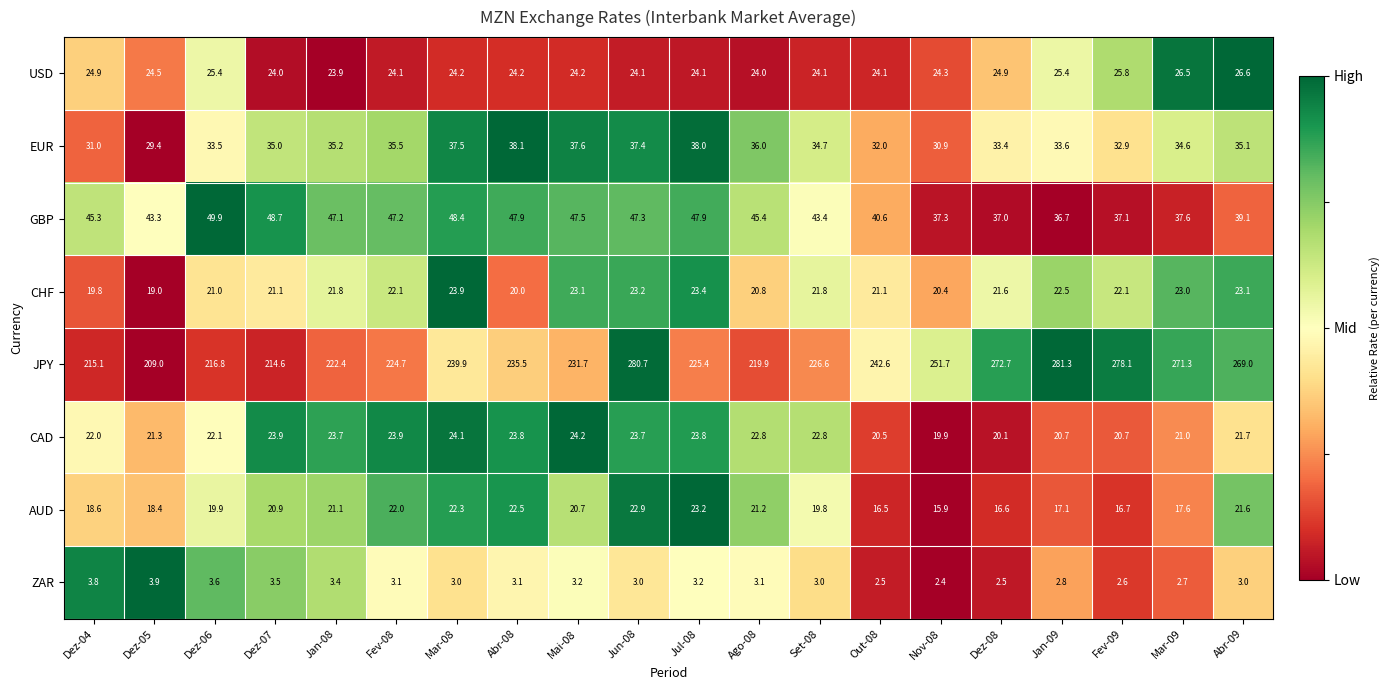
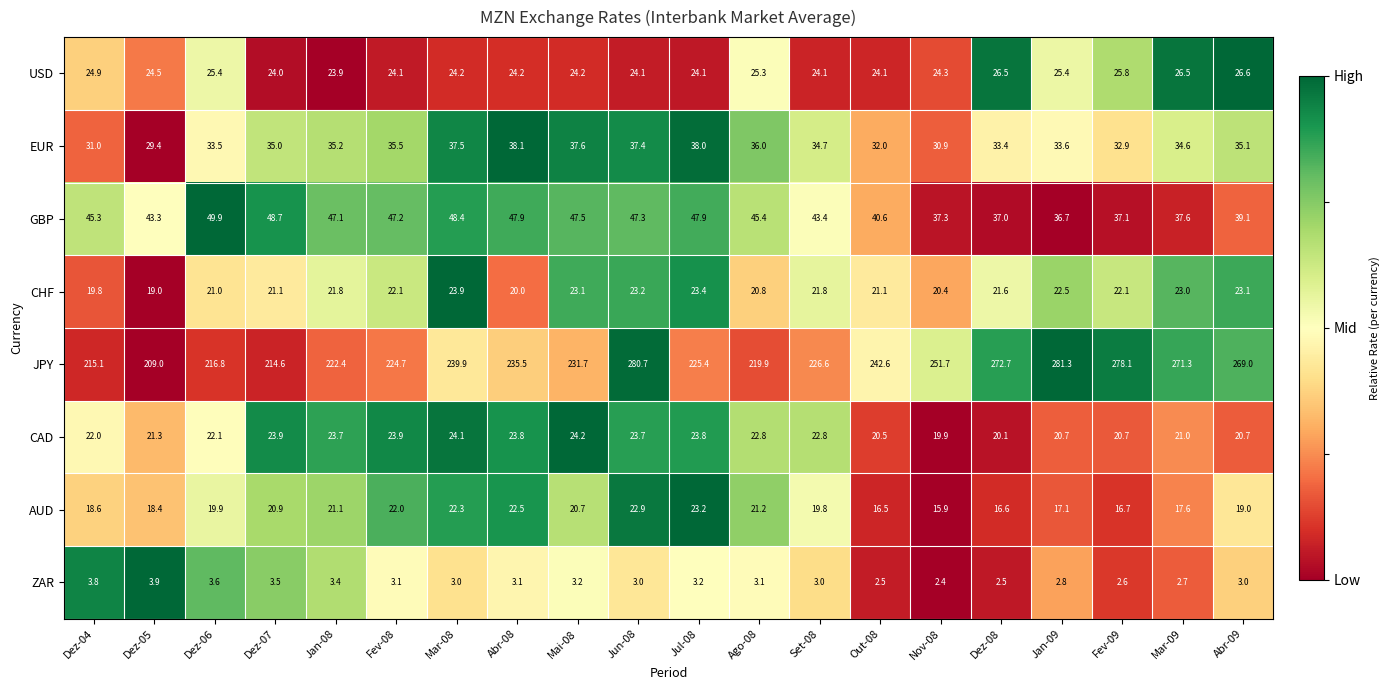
USD, Ago-08: 24.0 -> 25.3
USD, Dez-08: 24.9 -> 26.5
CAD, Abr-09: 21.7 -> 20.7
AUD, Abr-09: 21.6 -> 19.0
